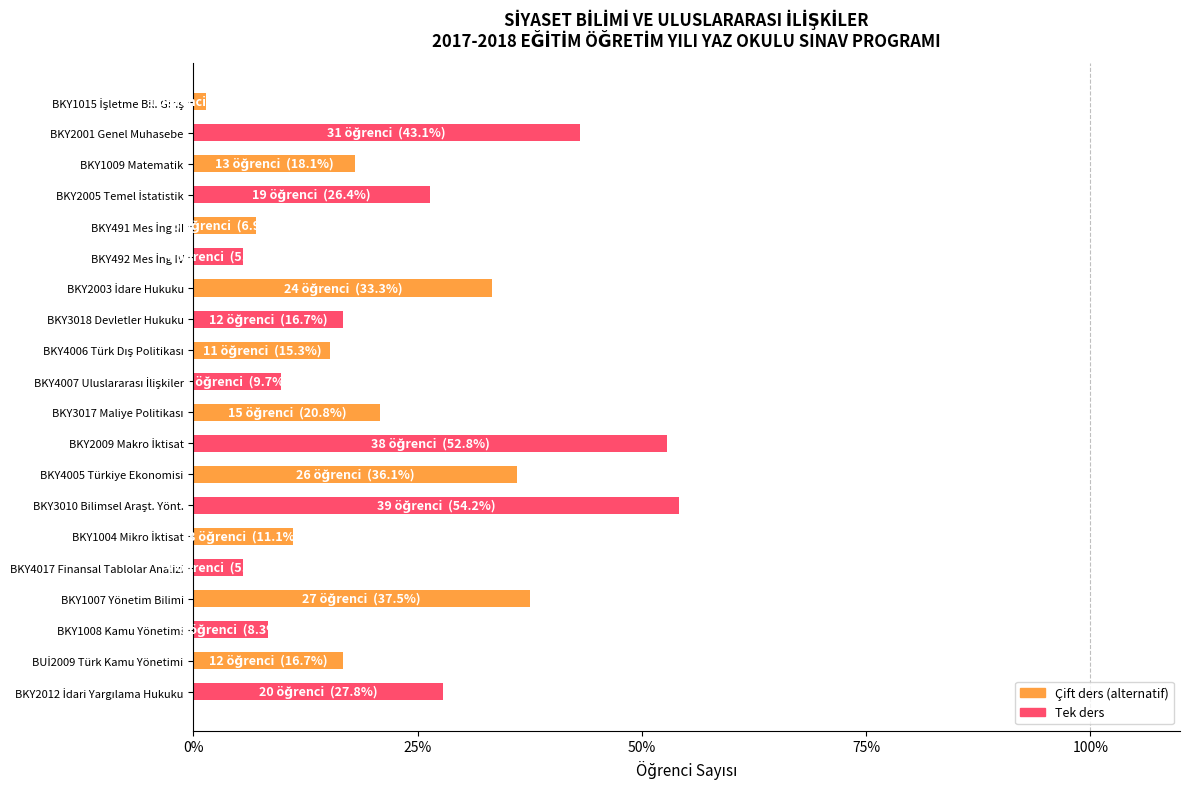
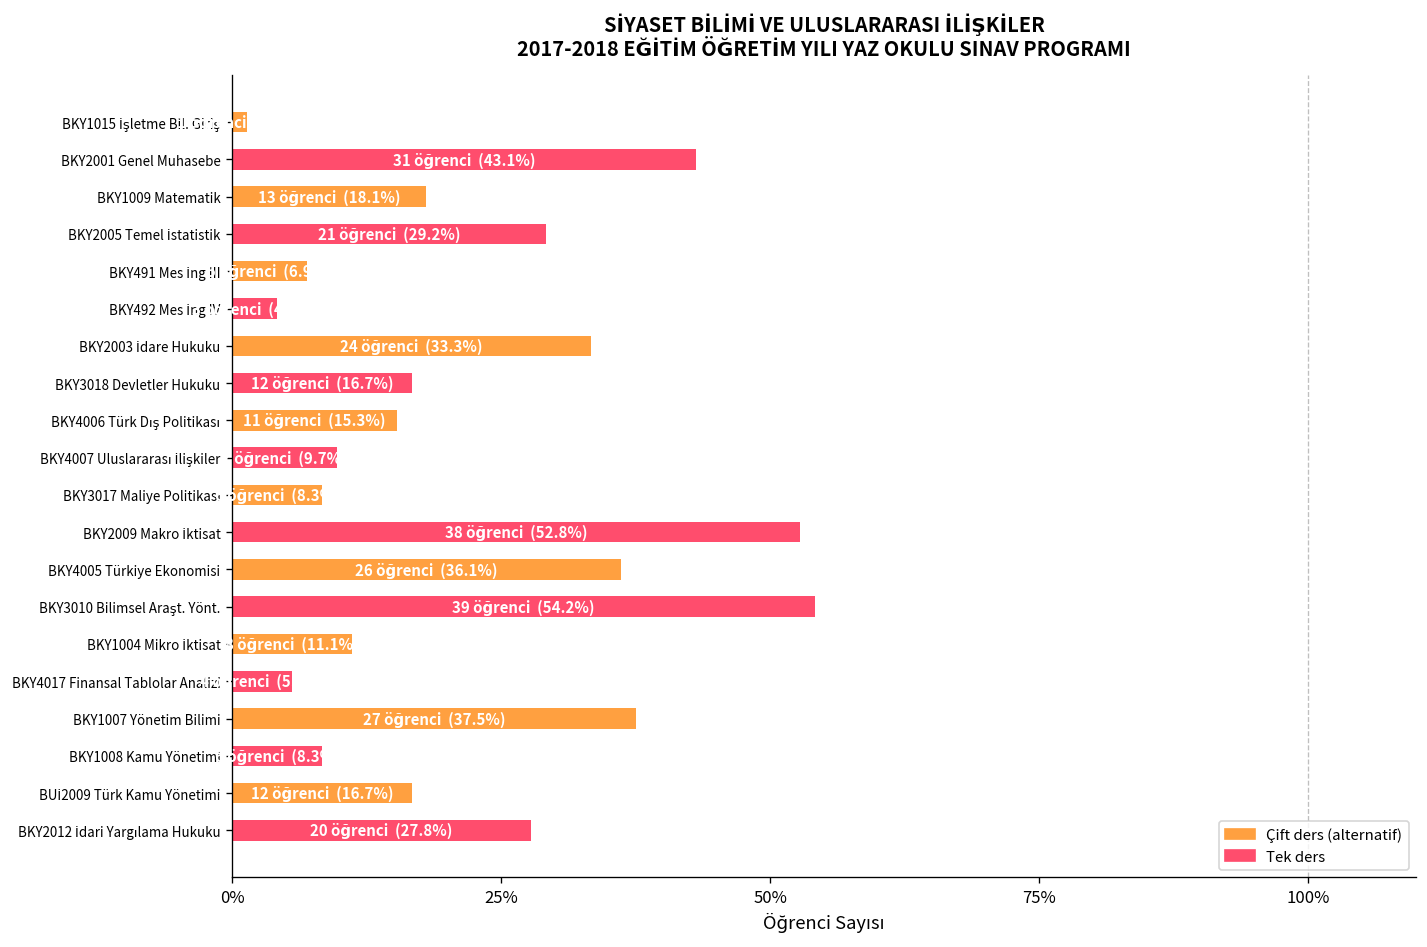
BKY2005 Temel İstatistik: 19 öğrenci (26.4%) -> 21 öğrenci (29.2%)
BKY492 Mes İng IV: 6% -> 4%
BKY3017 Maliye Politikası: 15 öğrenci (20.8%) -> 6 öğrenci (8.3%)
